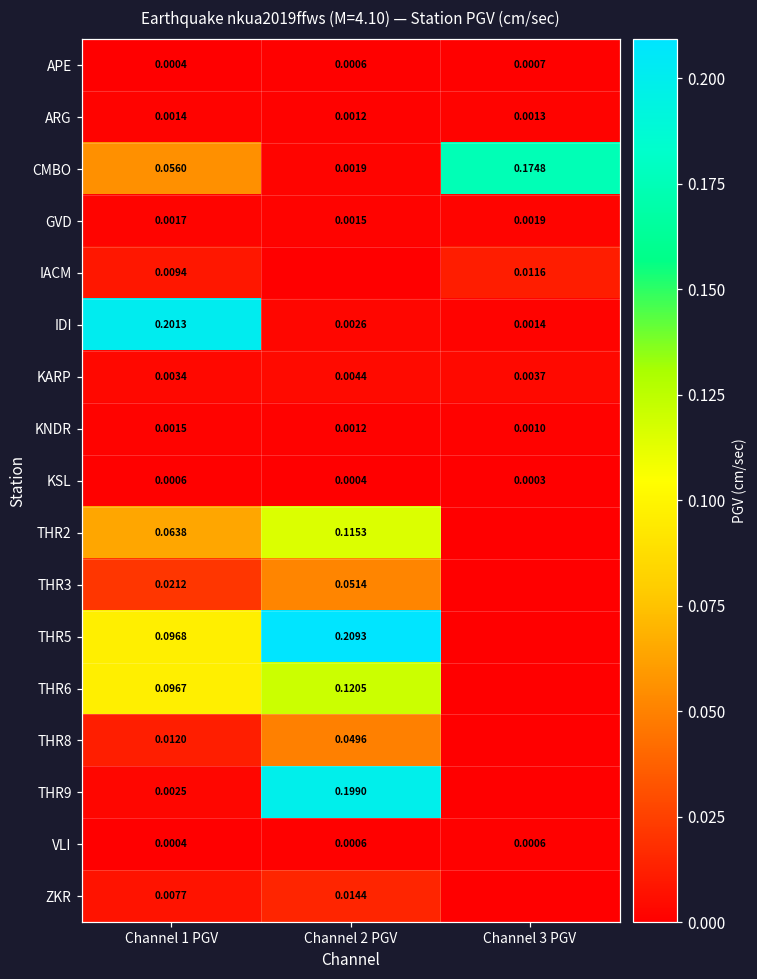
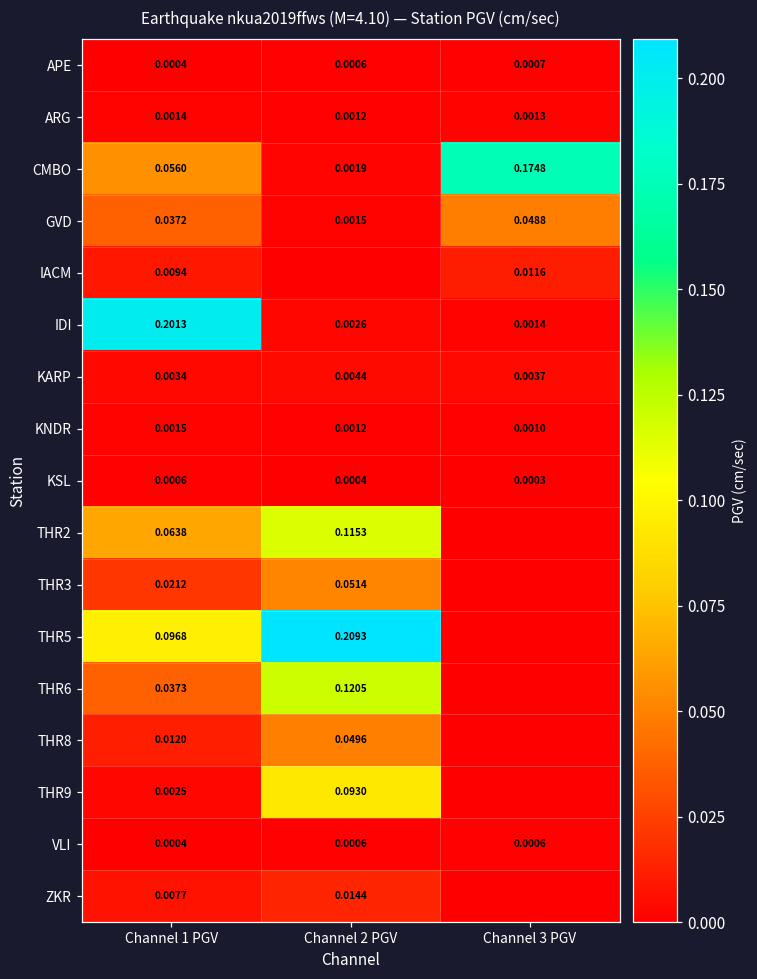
GVD, Channel 1 PGV: 0.0017 -> 0.0372
GVD, Channel 3 PGV: 0.0019 -> 0.0488
THR6, Channel 1 PGV: 0.0967 -> 0.0373
THR9, Channel 2 PGV: 0.1990 -> 0.0930
